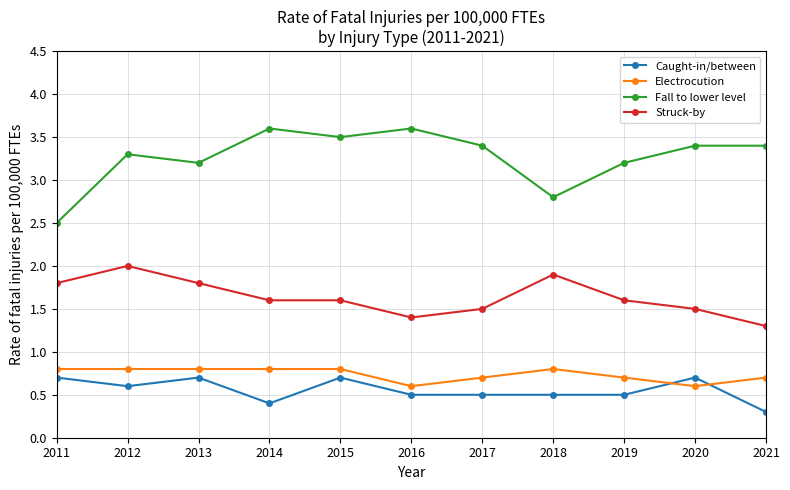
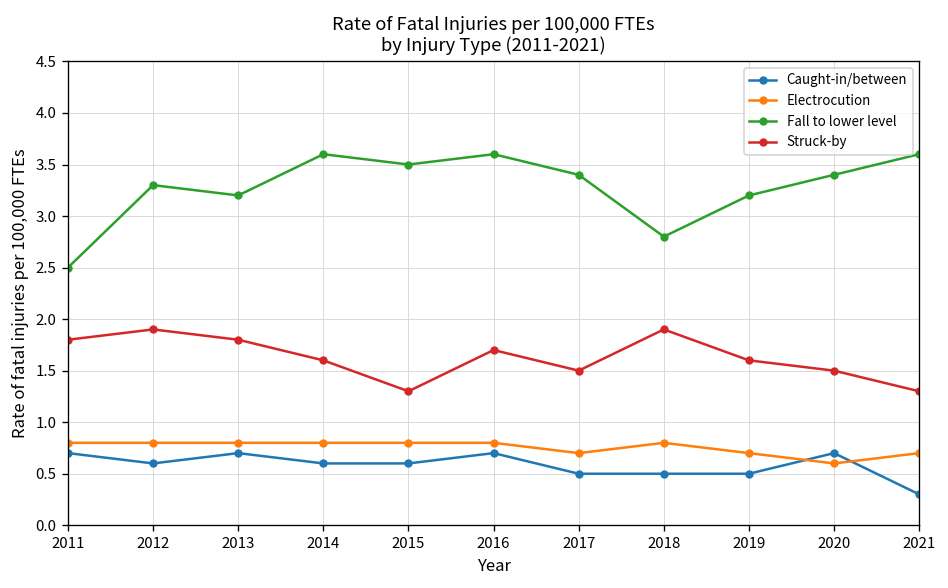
Struck-by, 2012: 2.0 -> 1.9
Caught-in/between, 2014: 0.4 -> 0.6
Caught-in/between, 2015: 0.7 -> 0.6
Struck-by, 2015: 1.6 -> 1.3
Caught-in/between, 2016: 0.5 -> 0.7
Electrocution, 2016: 0.6 -> 0.8
Struck-by, 2016: 1.4 -> 1.7
Fall to lower level, 2021: 3.4 -> 3.6
